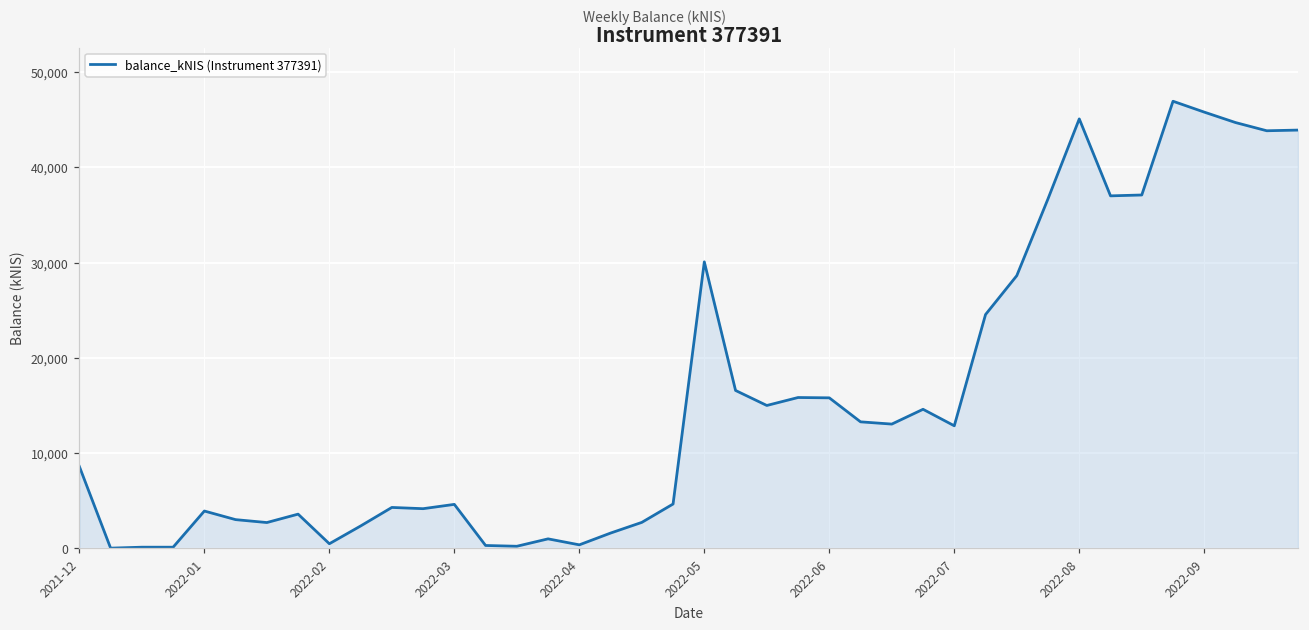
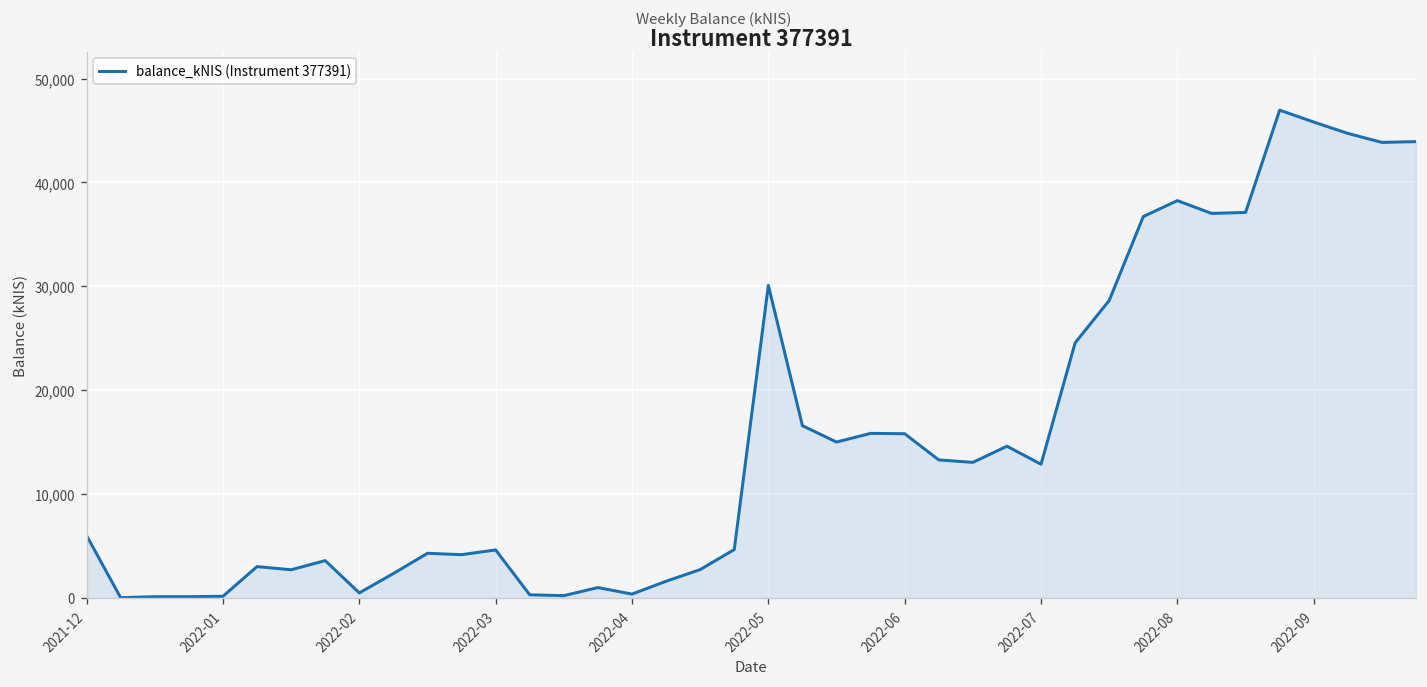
2021-12: 9,000 -> 6,000
2022-01: 4,000 -> 0
2022-08: 45,000 -> 38,000
